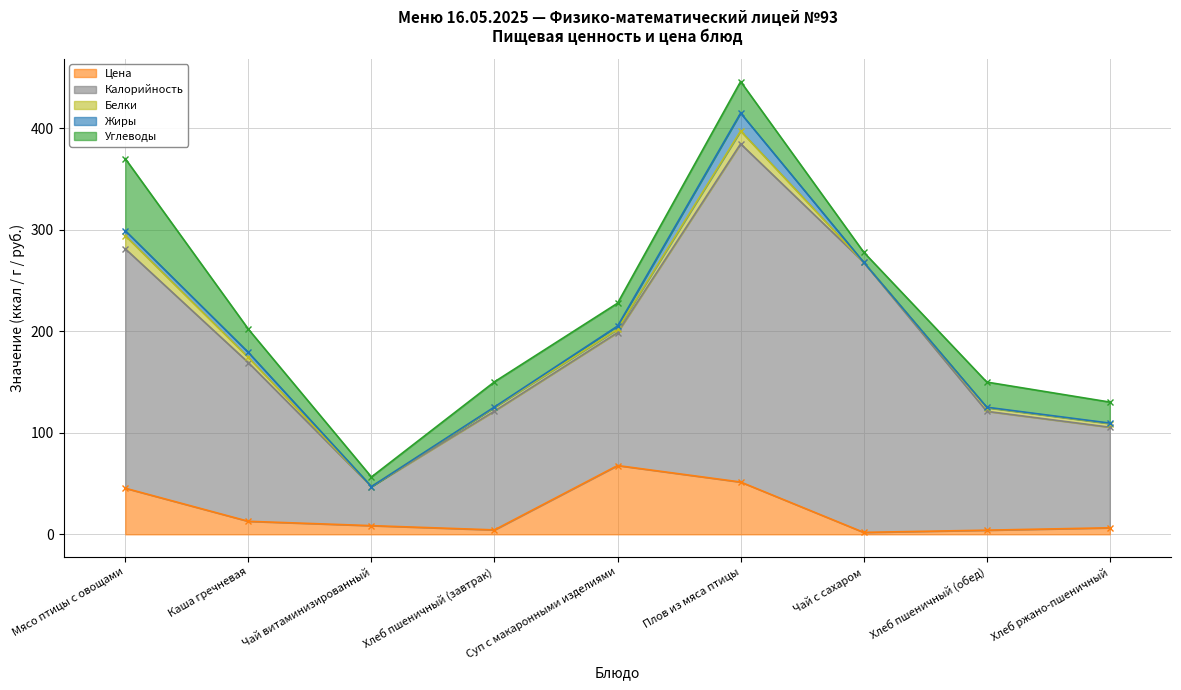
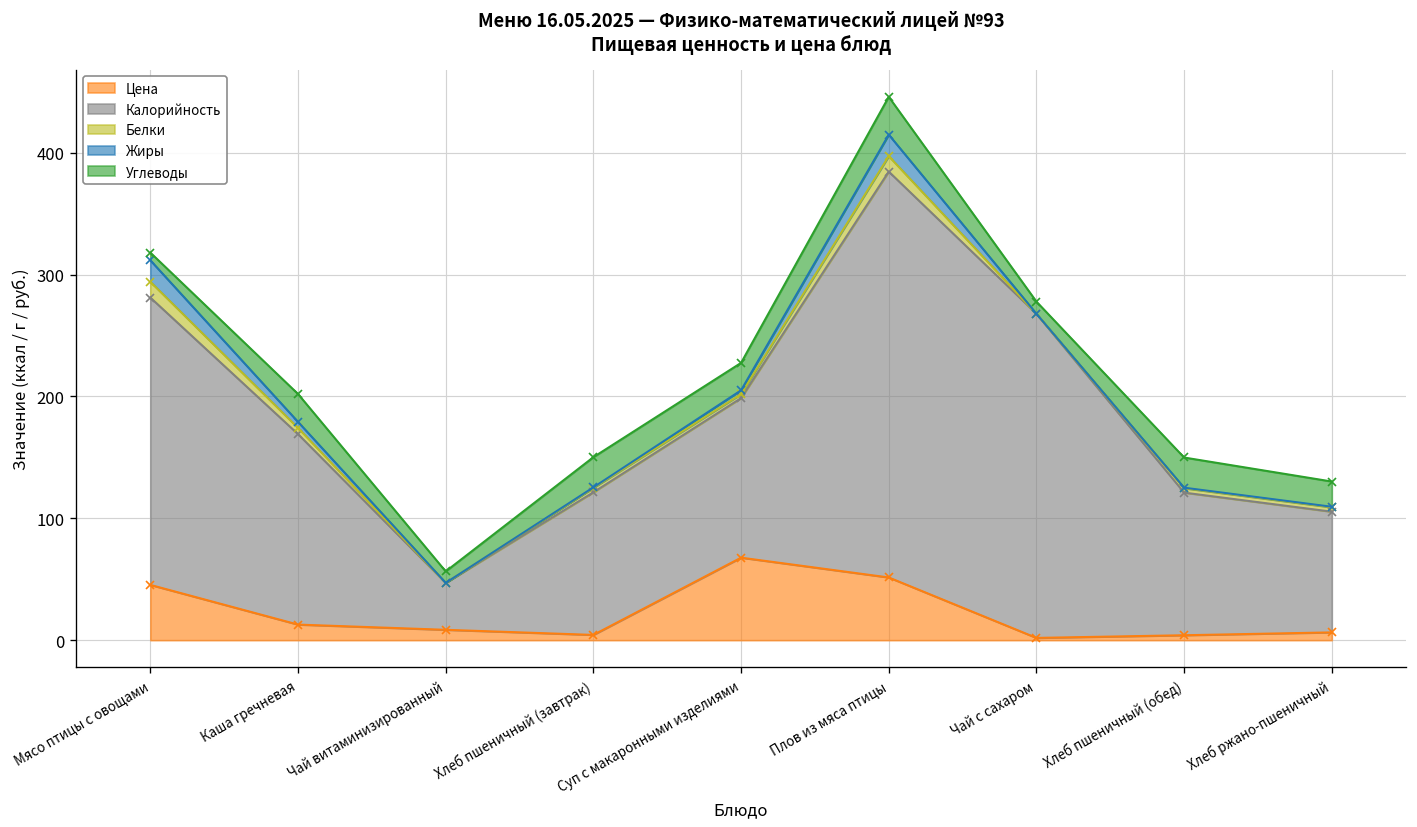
Жиры, Мясо птицы с овощами: 5 -> 18
Углеводы, Мясо птицы с овощами: 71 -> 6
